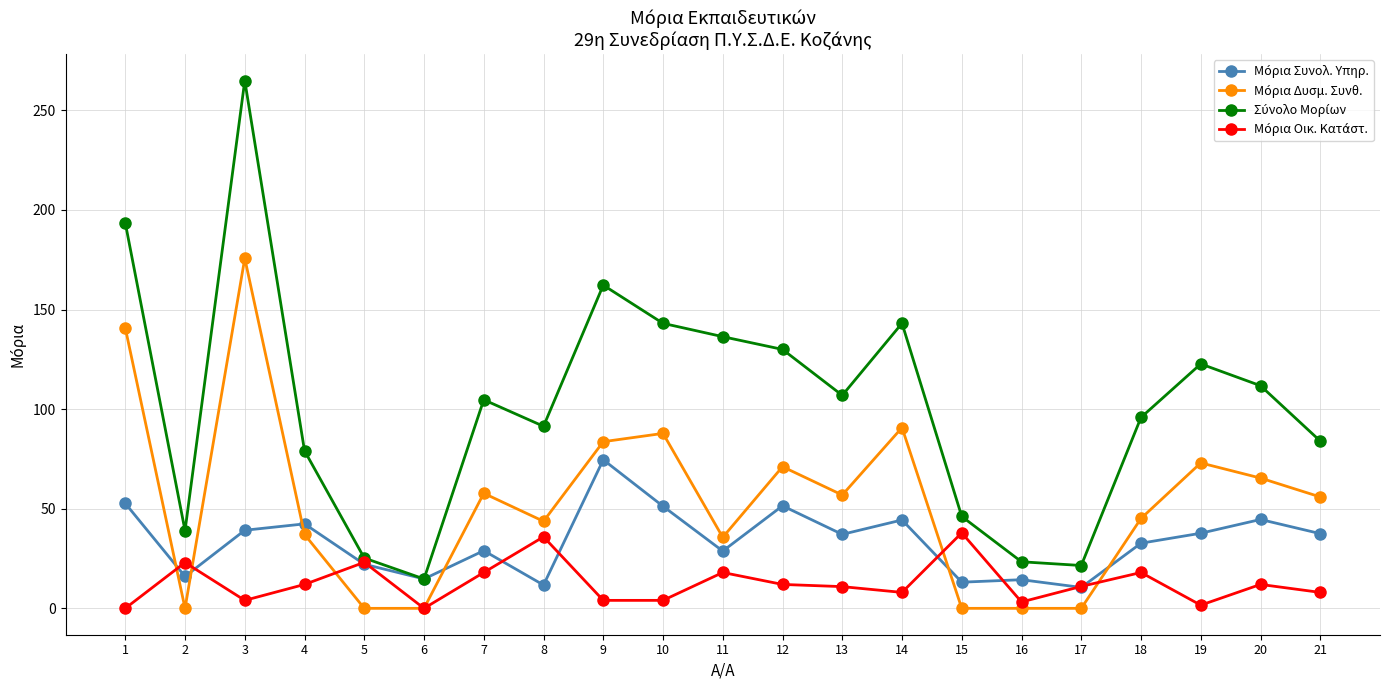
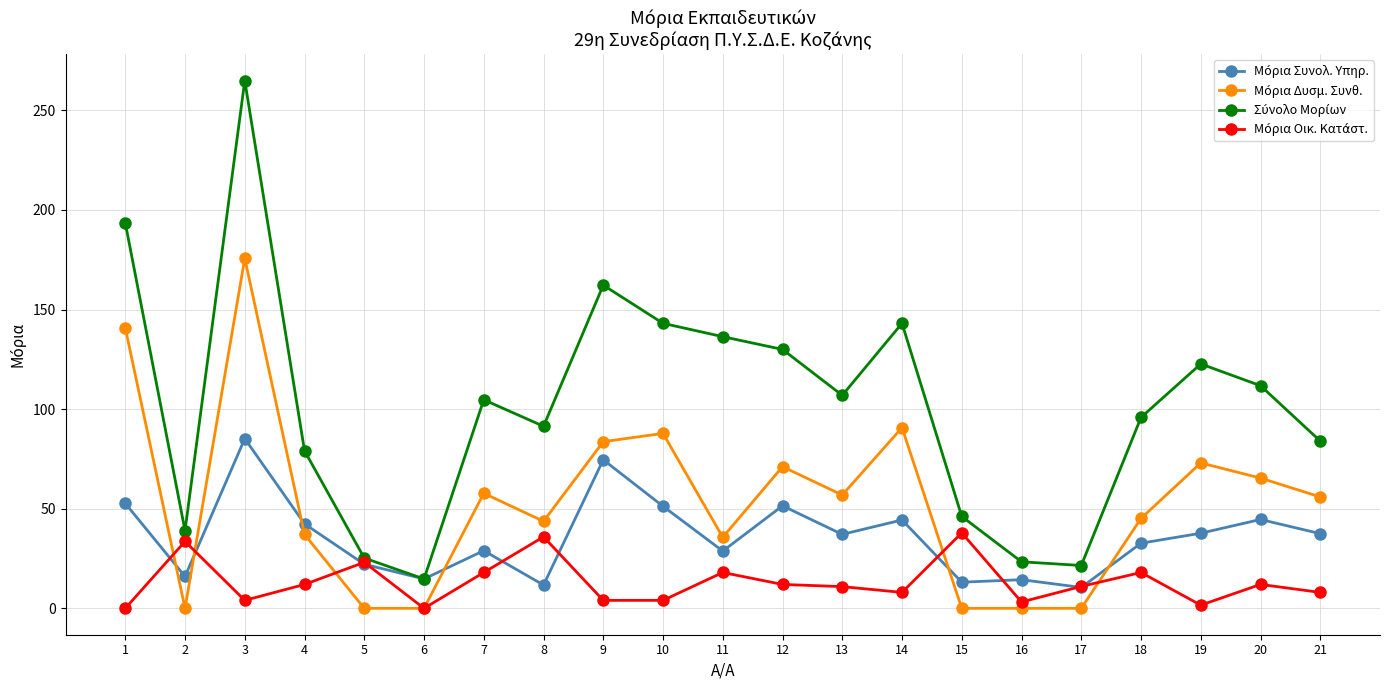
Μόρια Οικ. Κατάστ., 2: 23 -> 34
Μόρια Συνολ. Υπηρ., 3: 39 -> 85
